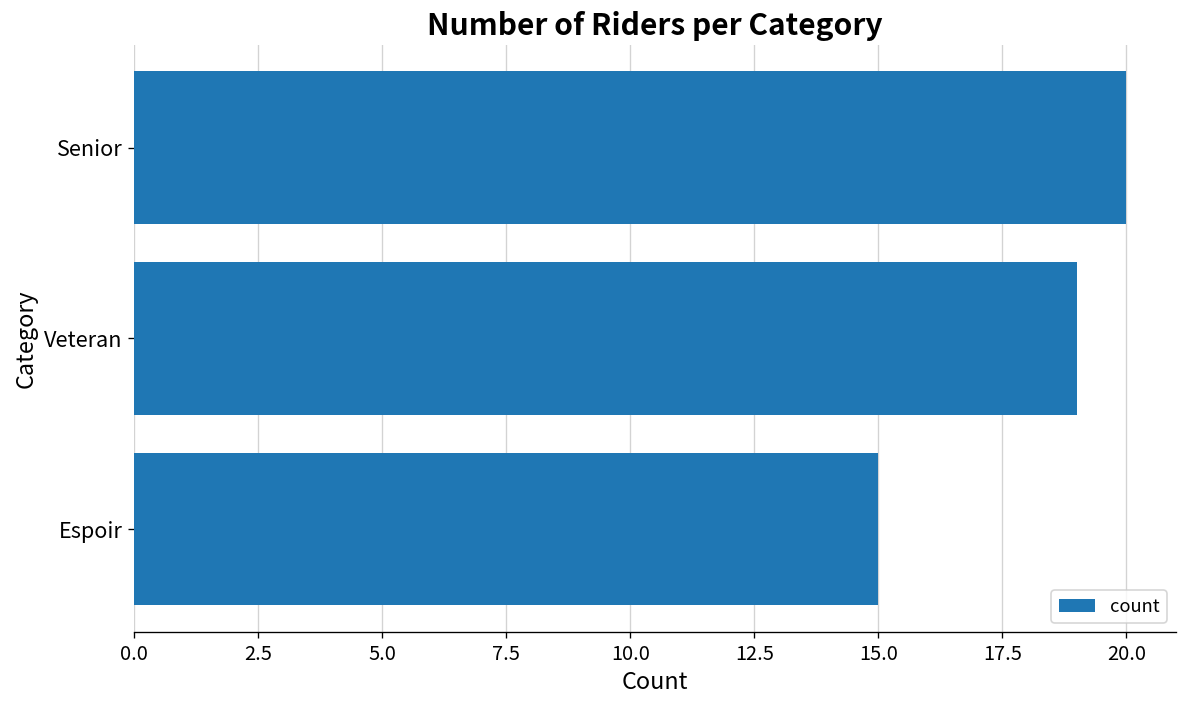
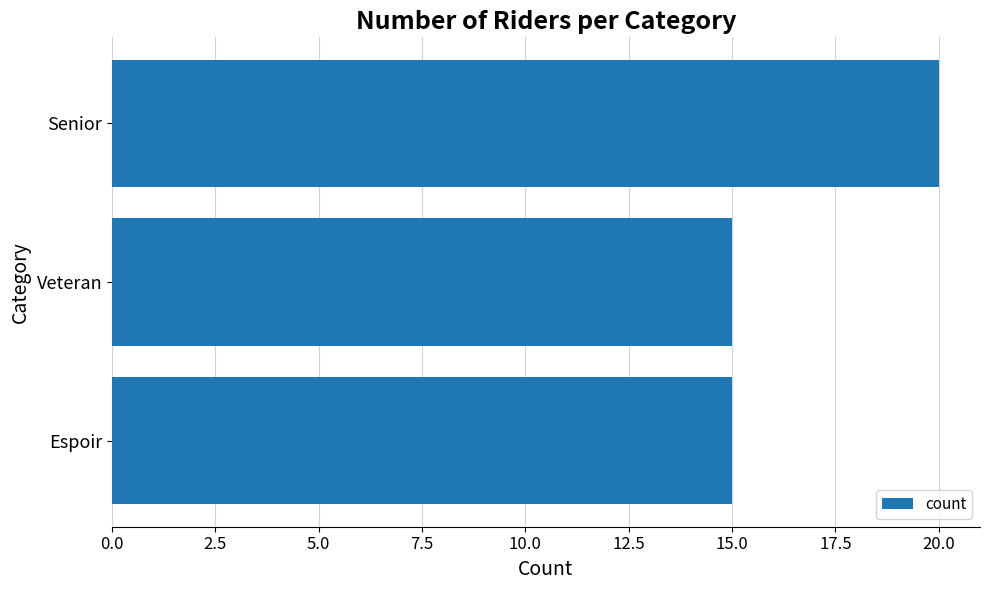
Veteran: 19 -> 15
